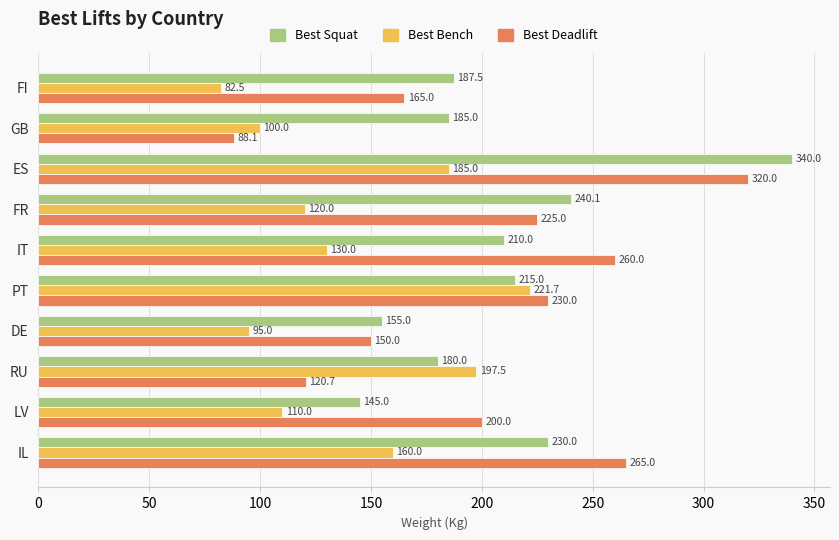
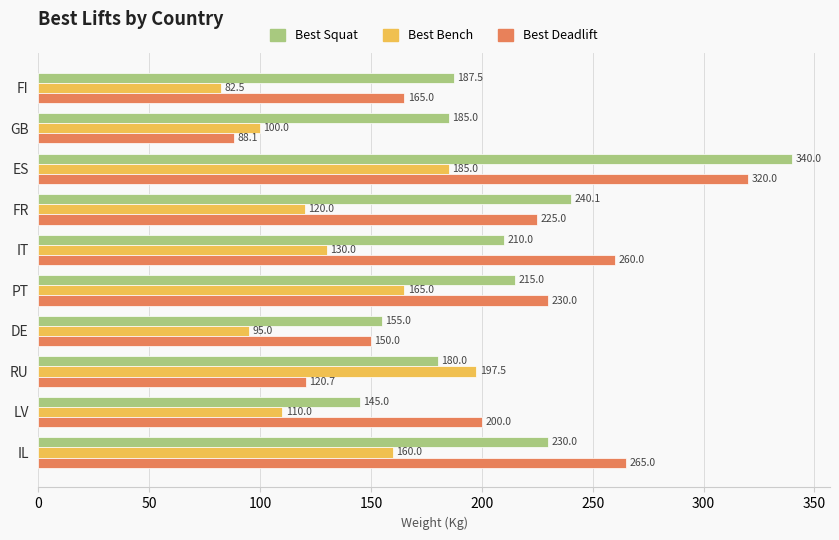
Best Bench, PT: 221.7 -> 165.0
